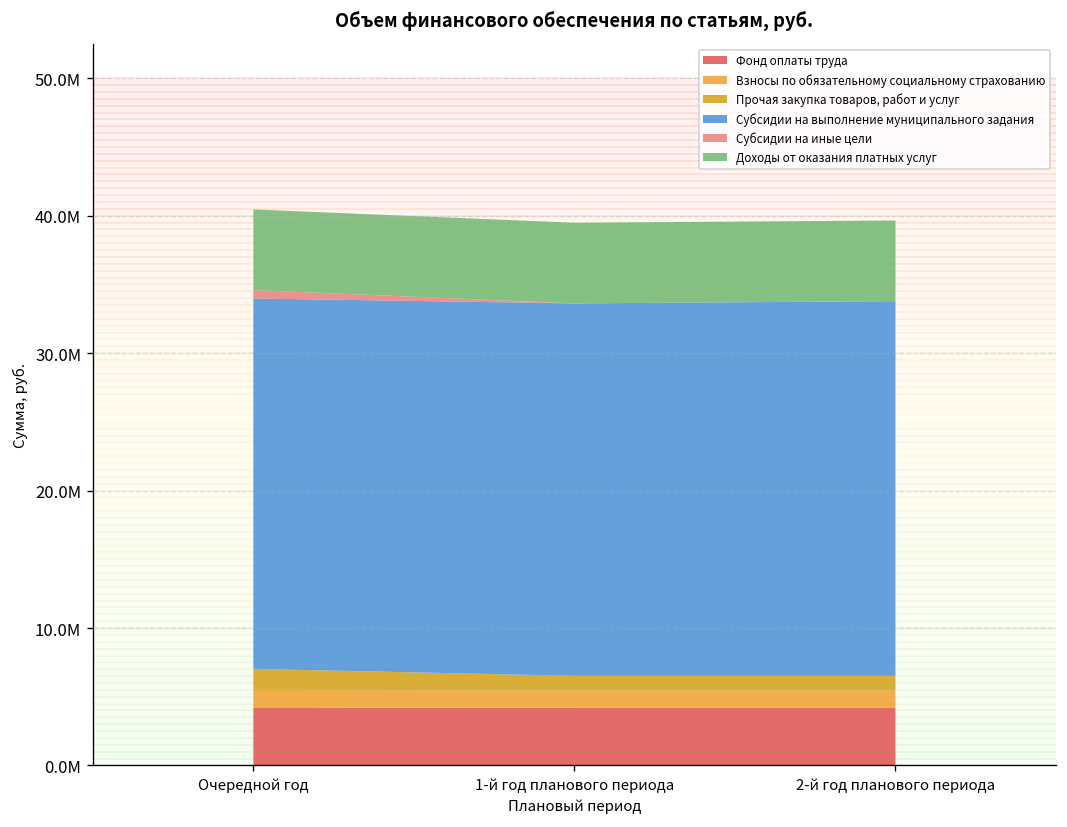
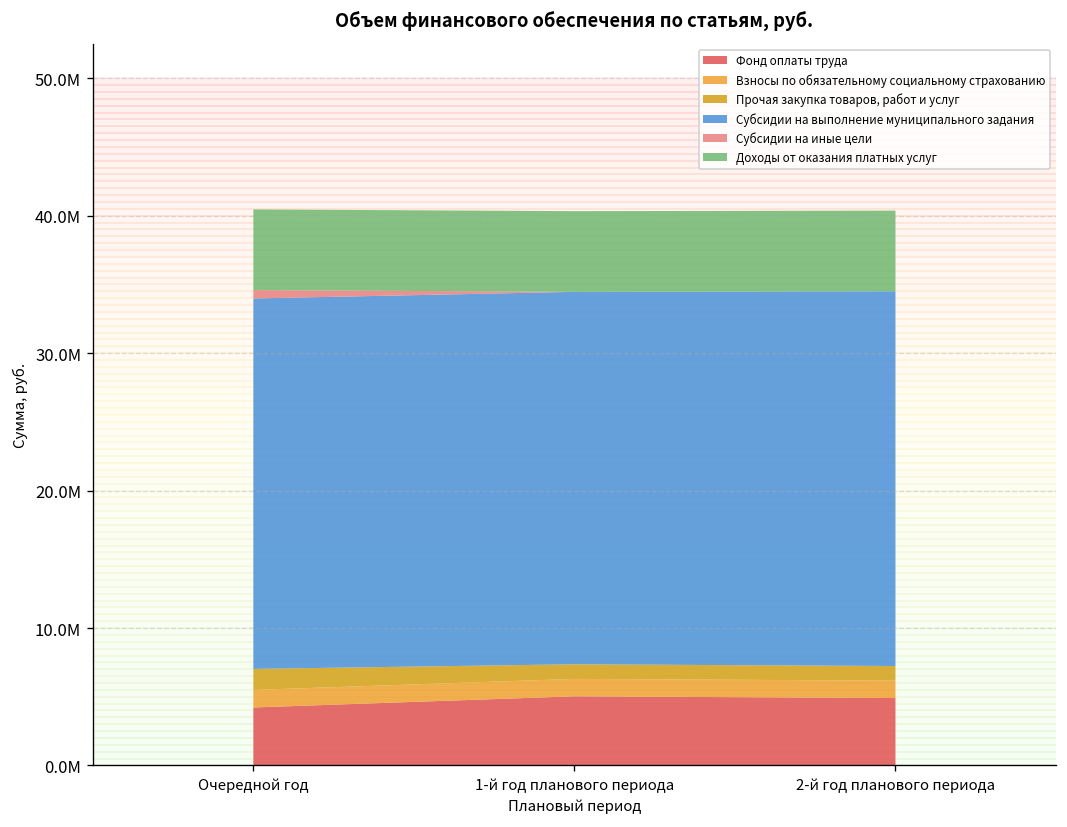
Фонд оплаты труда, 1-й год планового периода: 4200000 -> 5000000
Фонд оплаты труда, 2-й год планового периода: 4200000 -> 4900000
